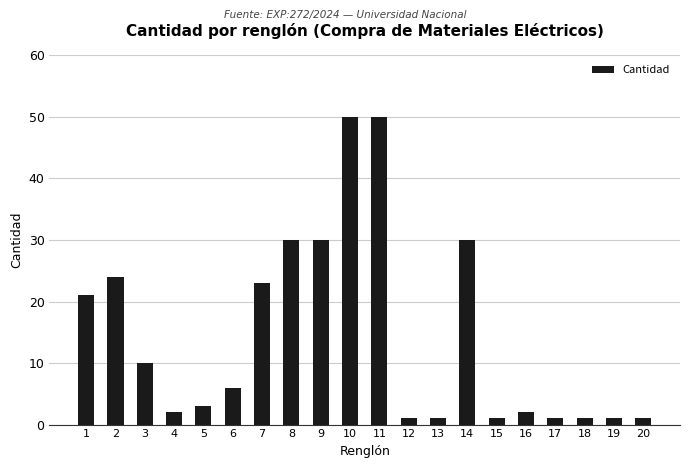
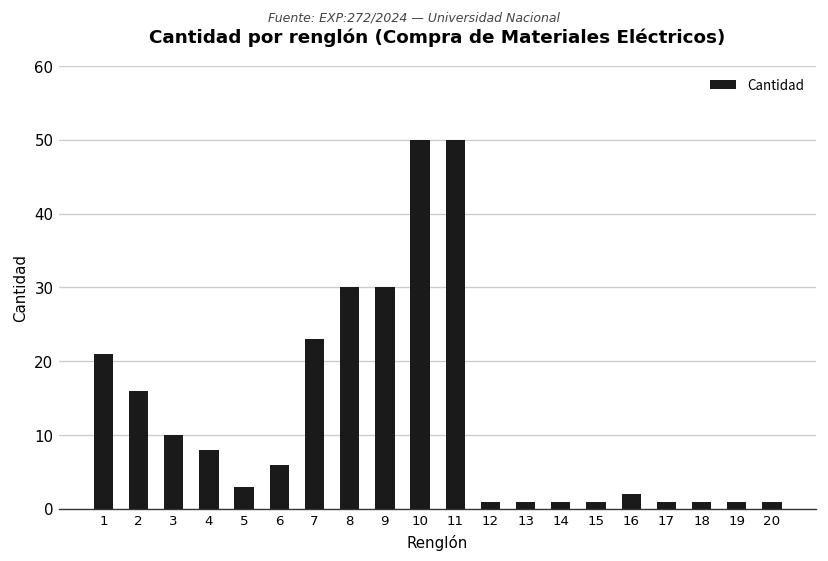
2: 24 -> 16
4: 2 -> 8
14: 30 -> 1
